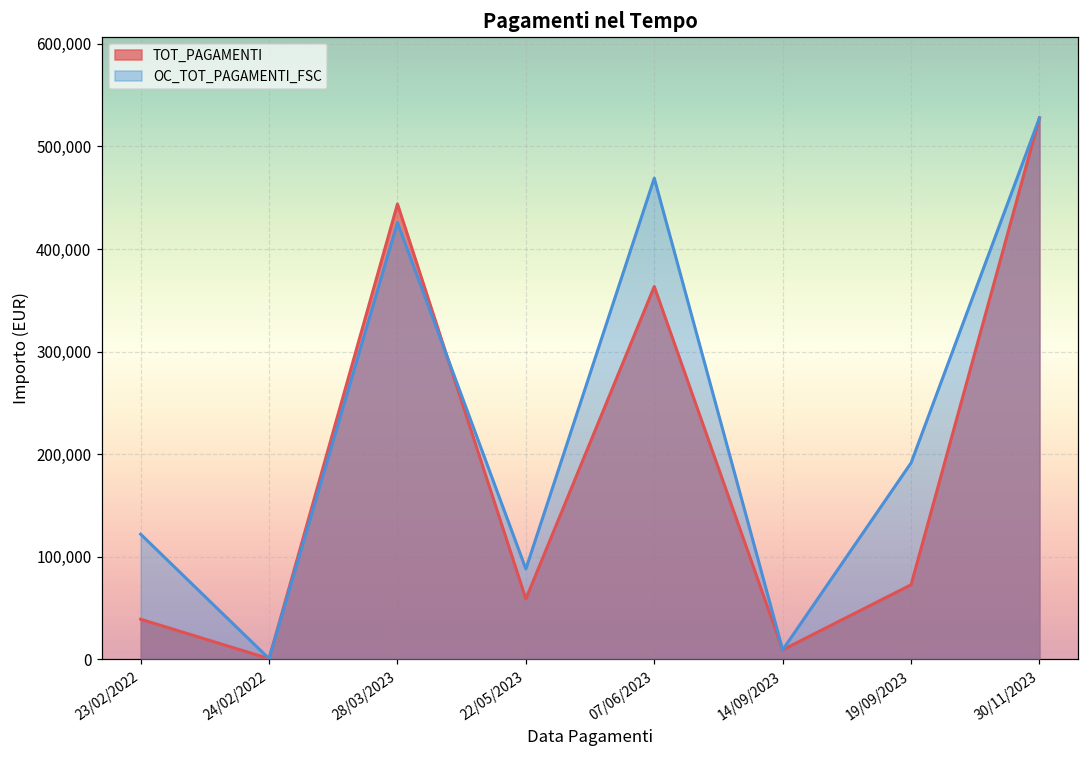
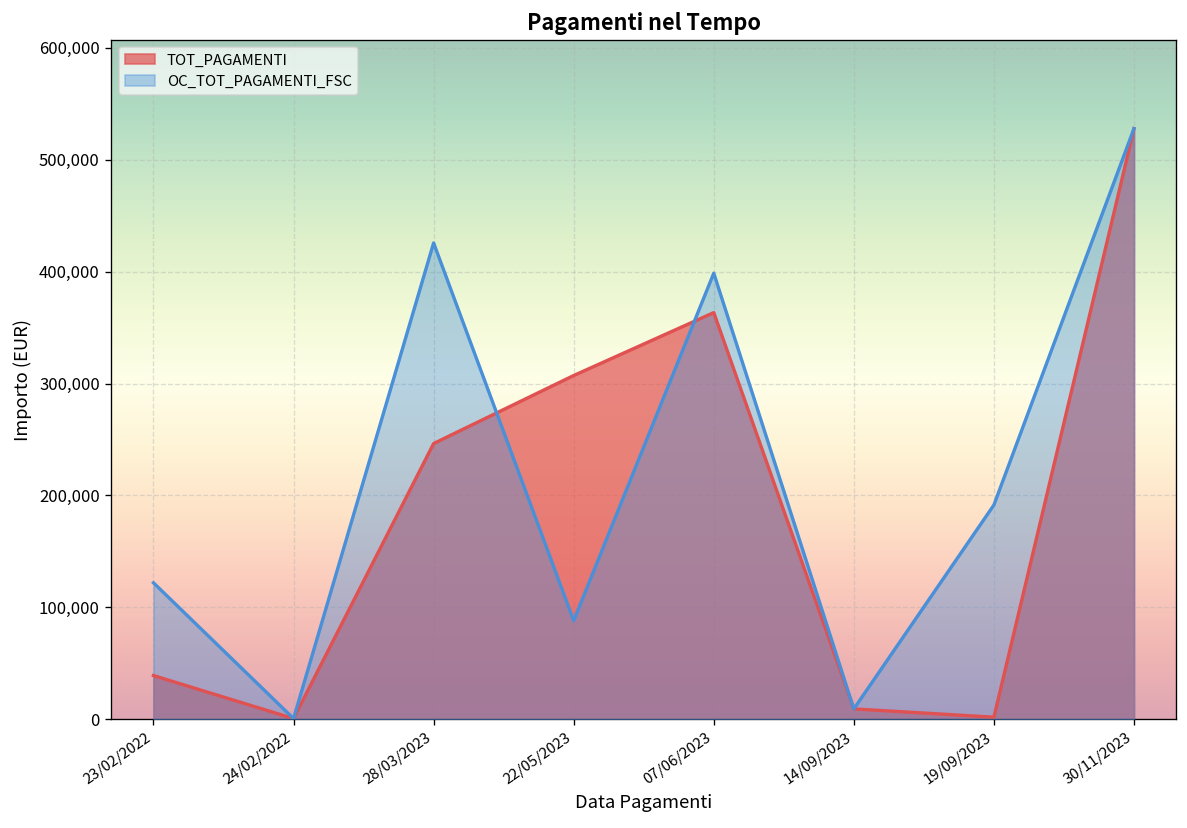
TOT_PAGAMENTI, 28/03/2023: 440,000 -> 250,000
TOT_PAGAMENTI, 22/05/2023: 60,000 -> 310,000
OC_TOT_PAGAMENTI_FSC, 07/06/2023: 470,000 -> 400,000
TOT_PAGAMENTI, 19/09/2023: 70,000 -> 0
